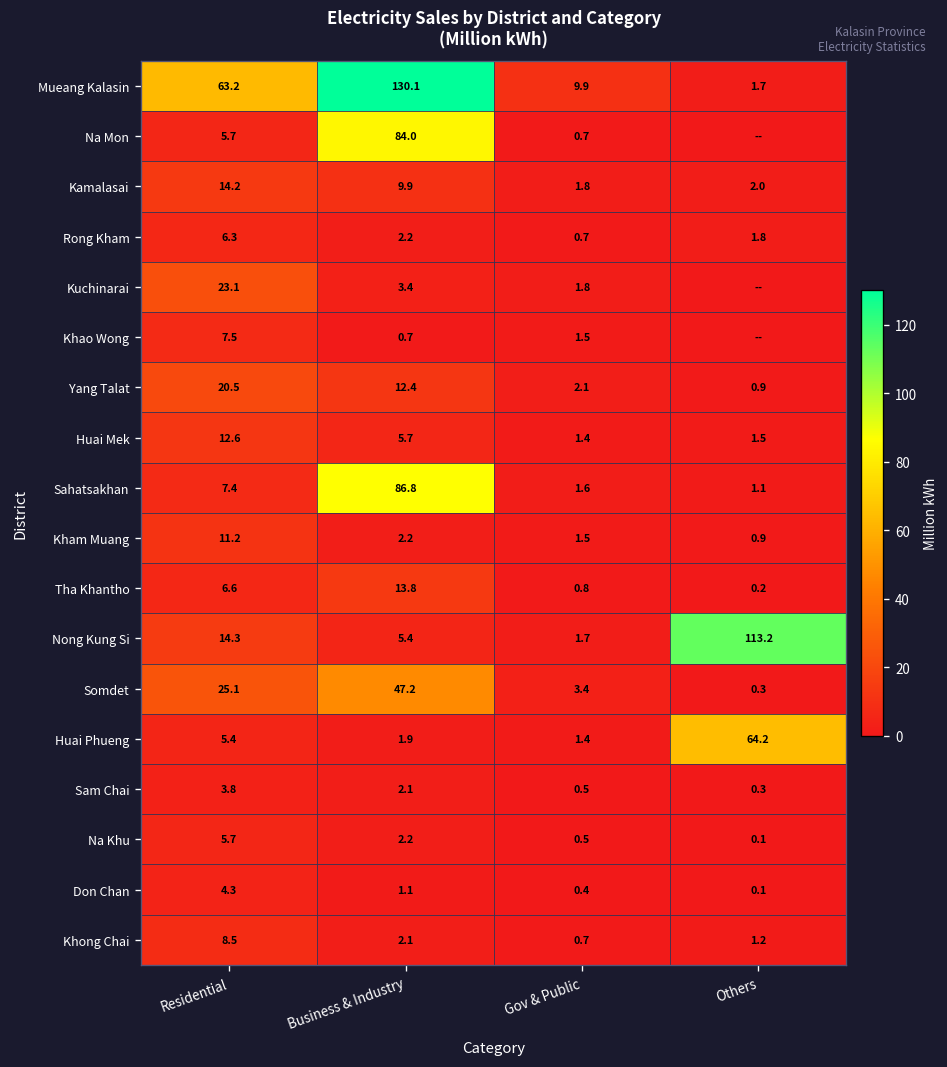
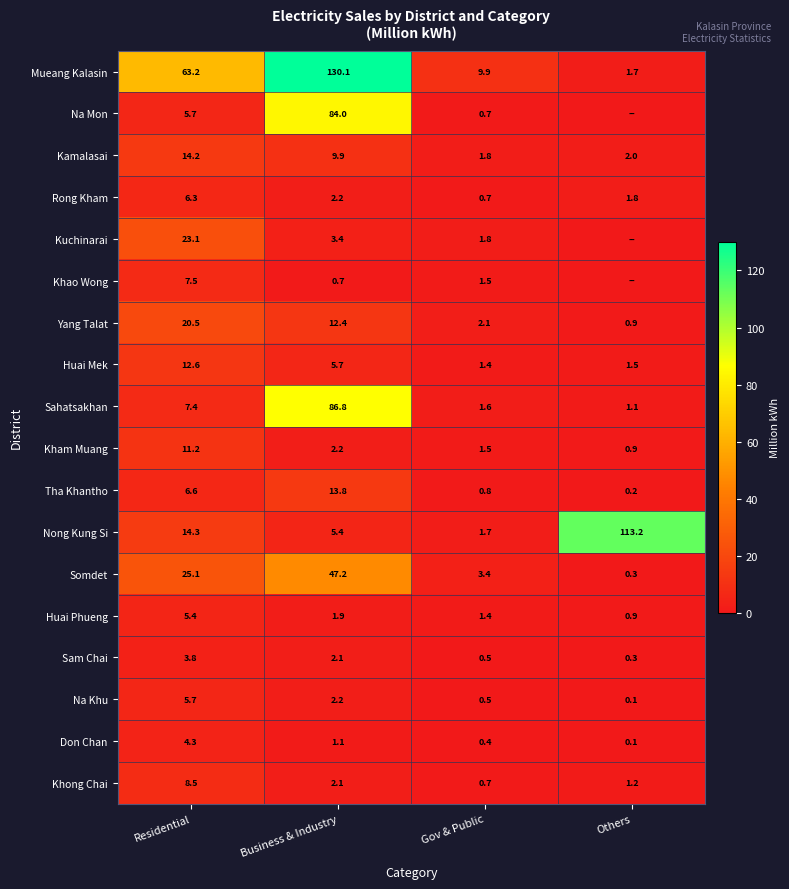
Huai Phueng, Others: 64.2 -> 0.9
